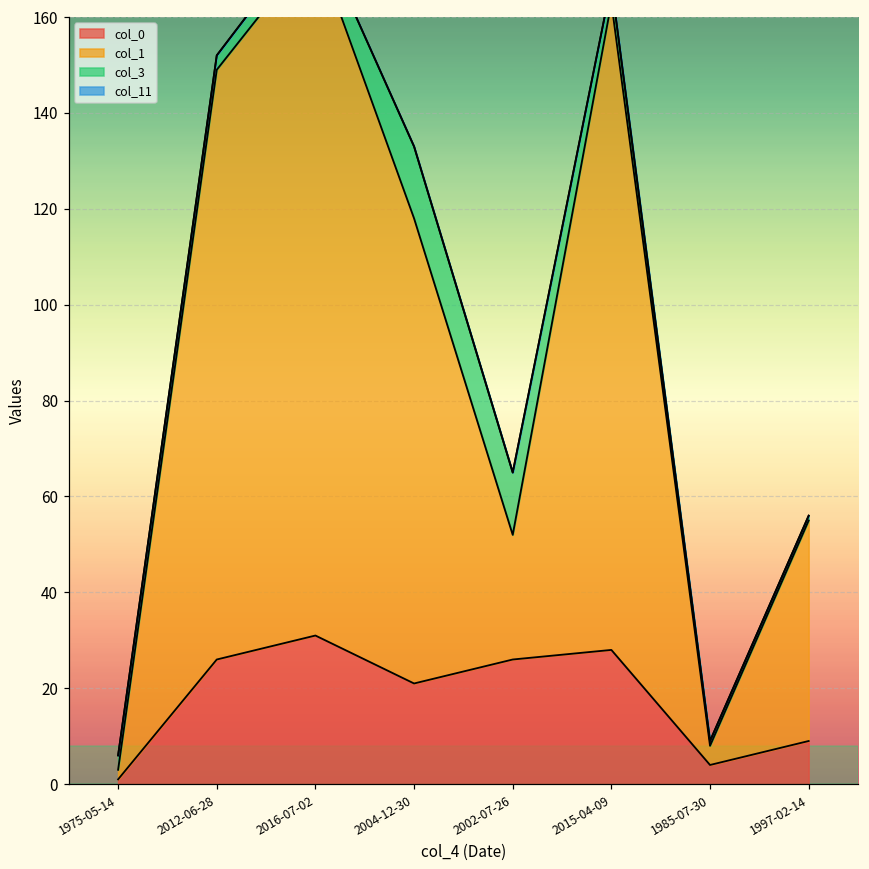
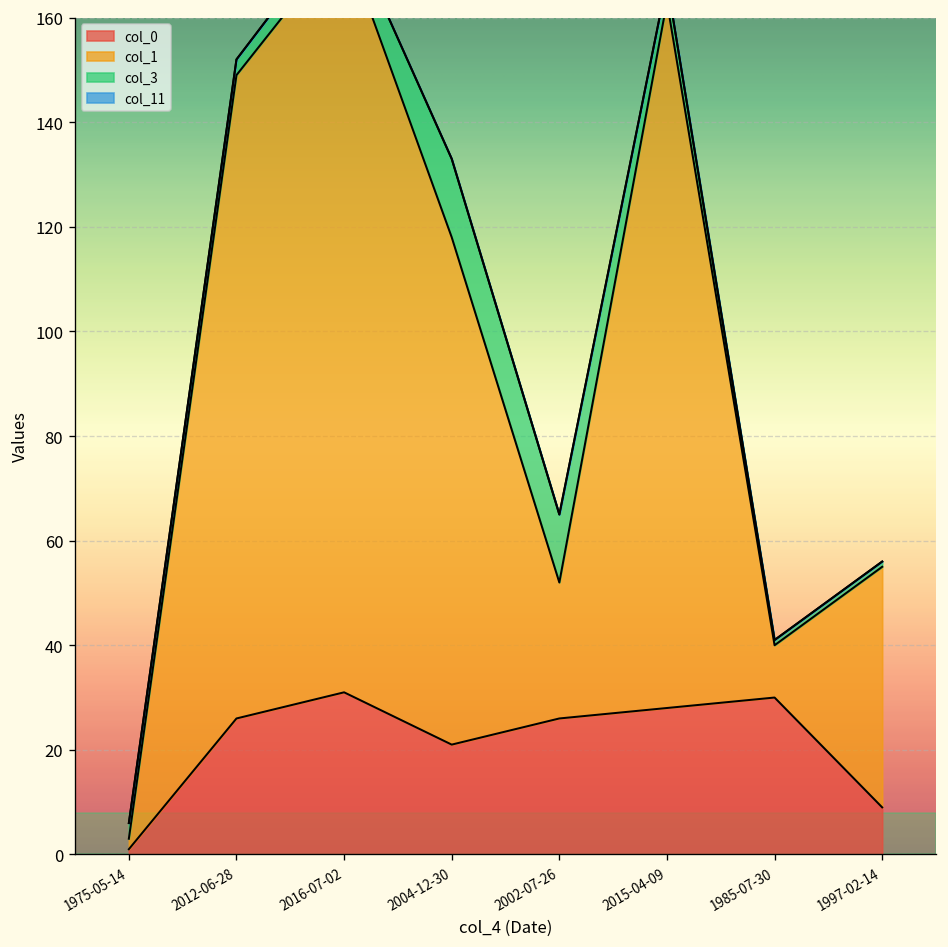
col_0, 1985-07-30: 4 -> 30
col_1, 1985-07-30: 4 -> 10
